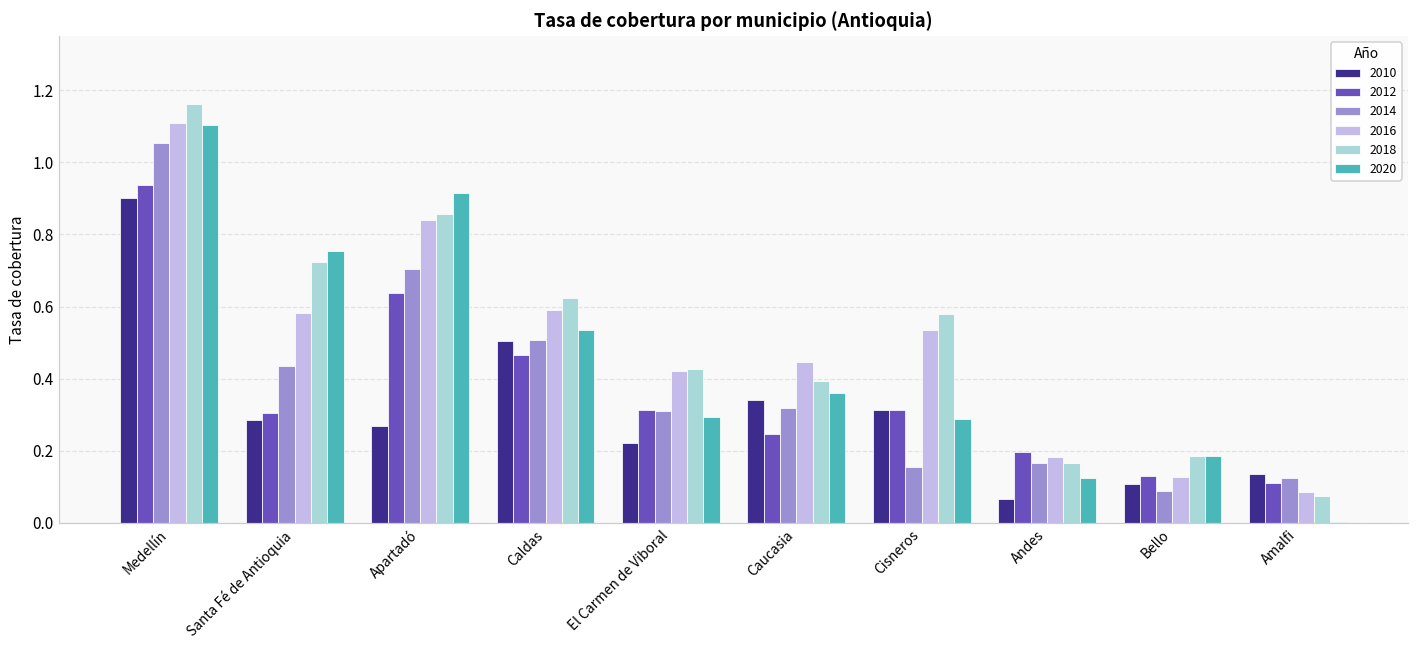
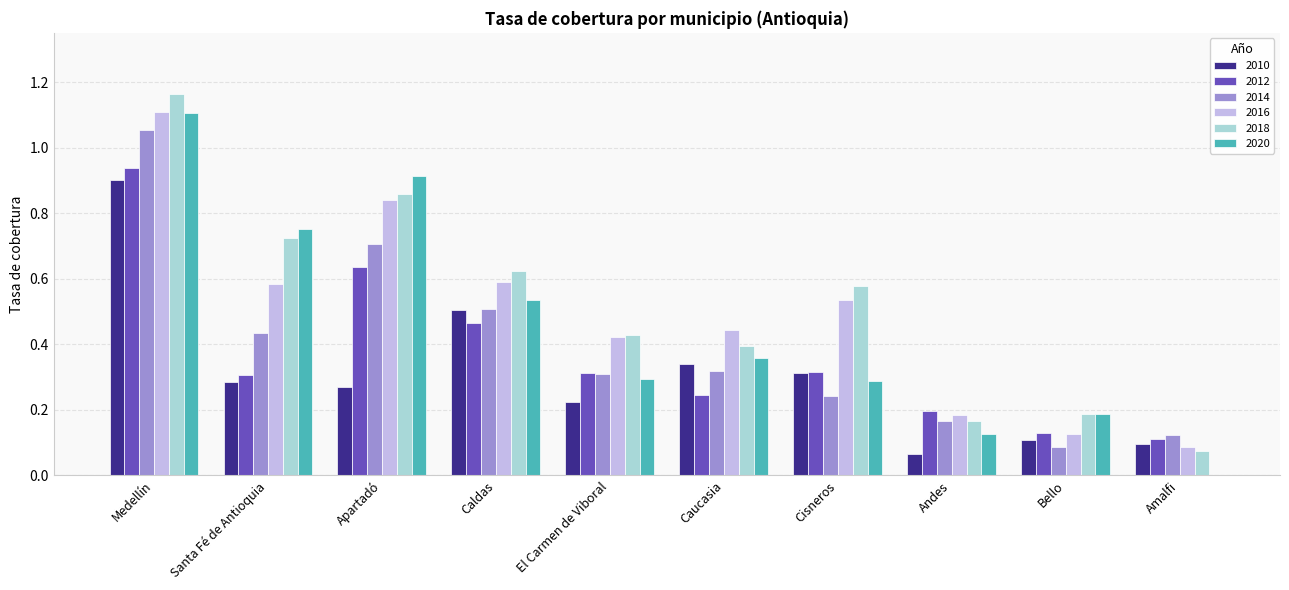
2014, Cisneros: 0.15 -> 0.24
2010, Amalfi: 0.14 -> 0.10
